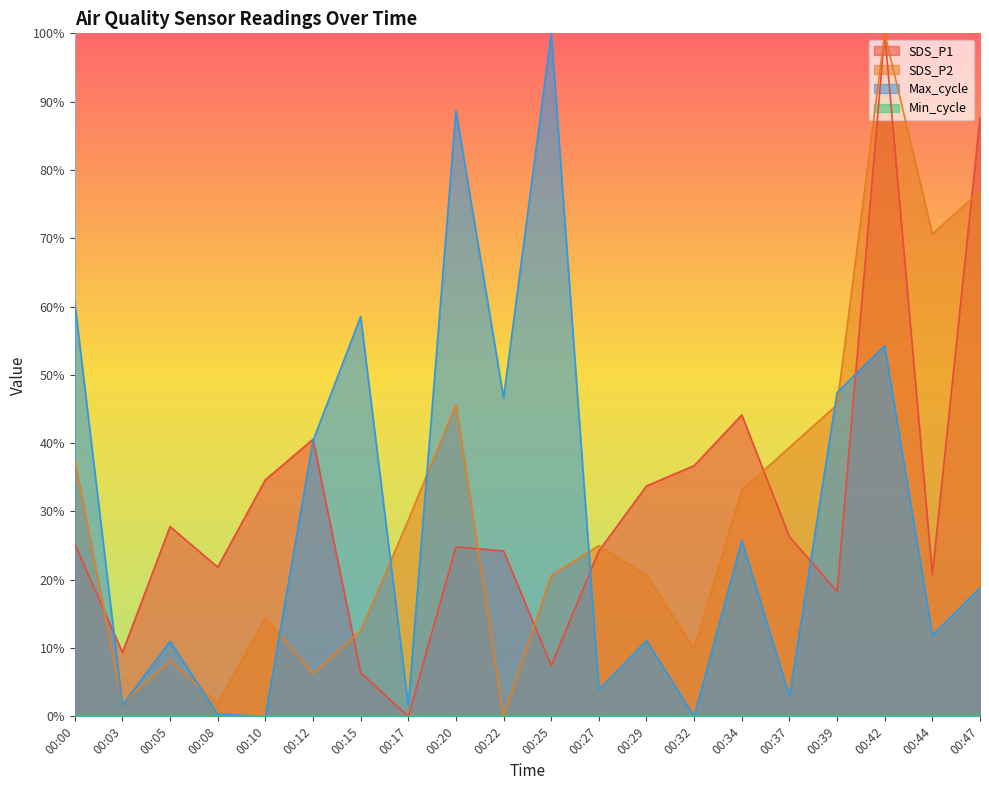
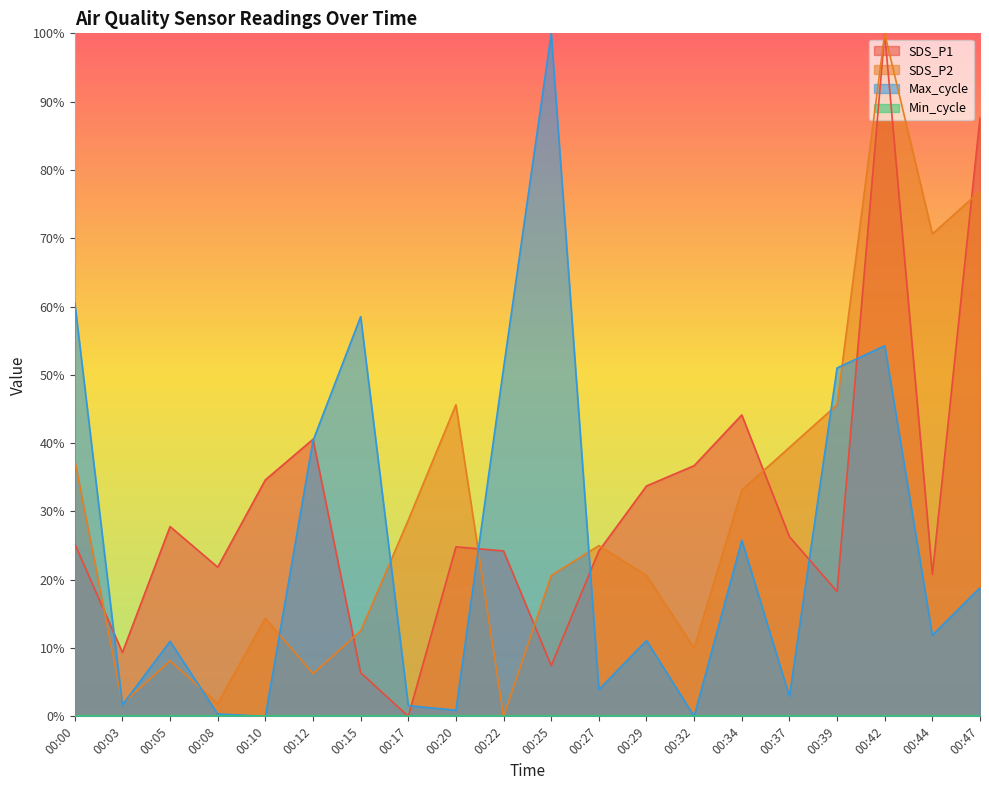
Max_cycle, 00:20: 89% -> 1%
Max_cycle, 00:22: 47% -> 51%
Max_cycle, 00:39: 47% -> 51%
